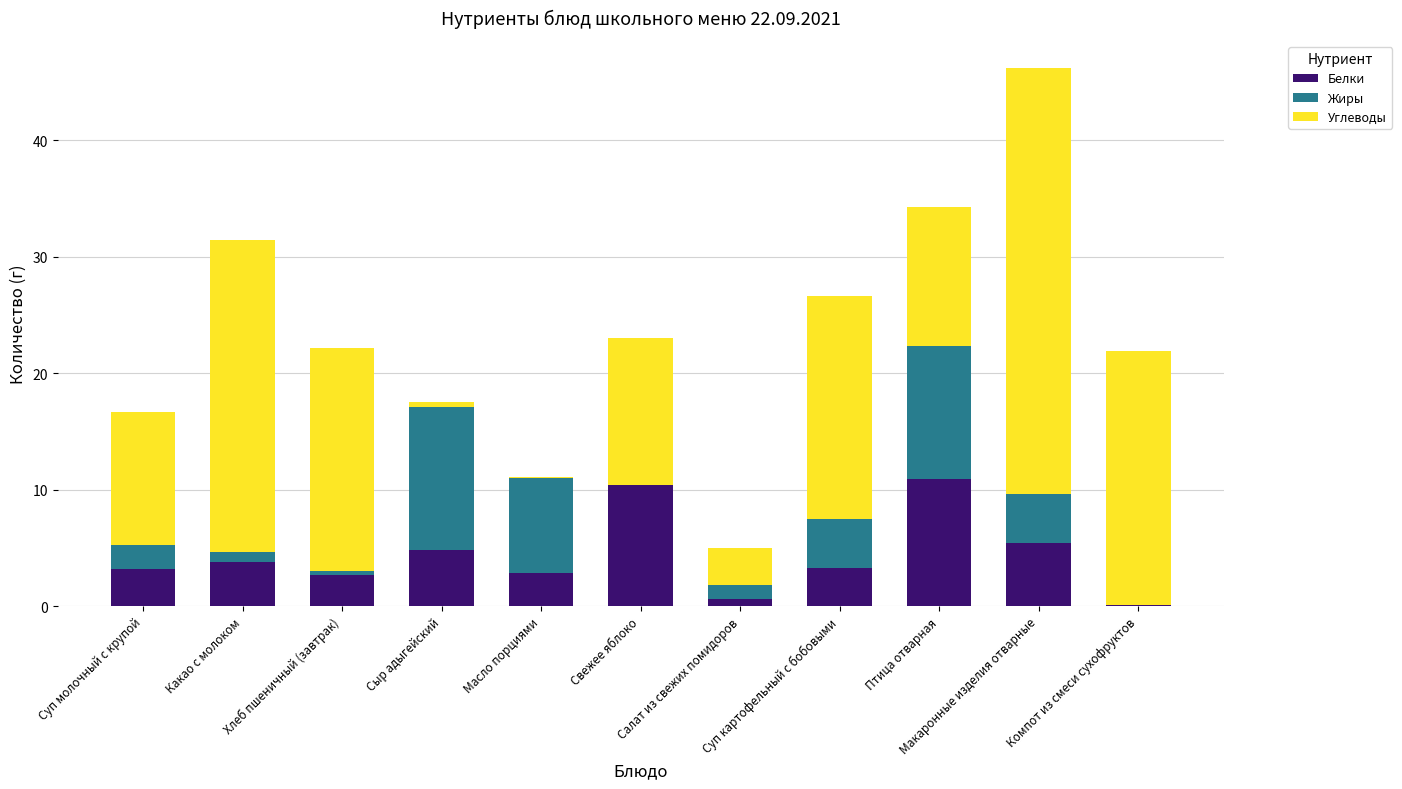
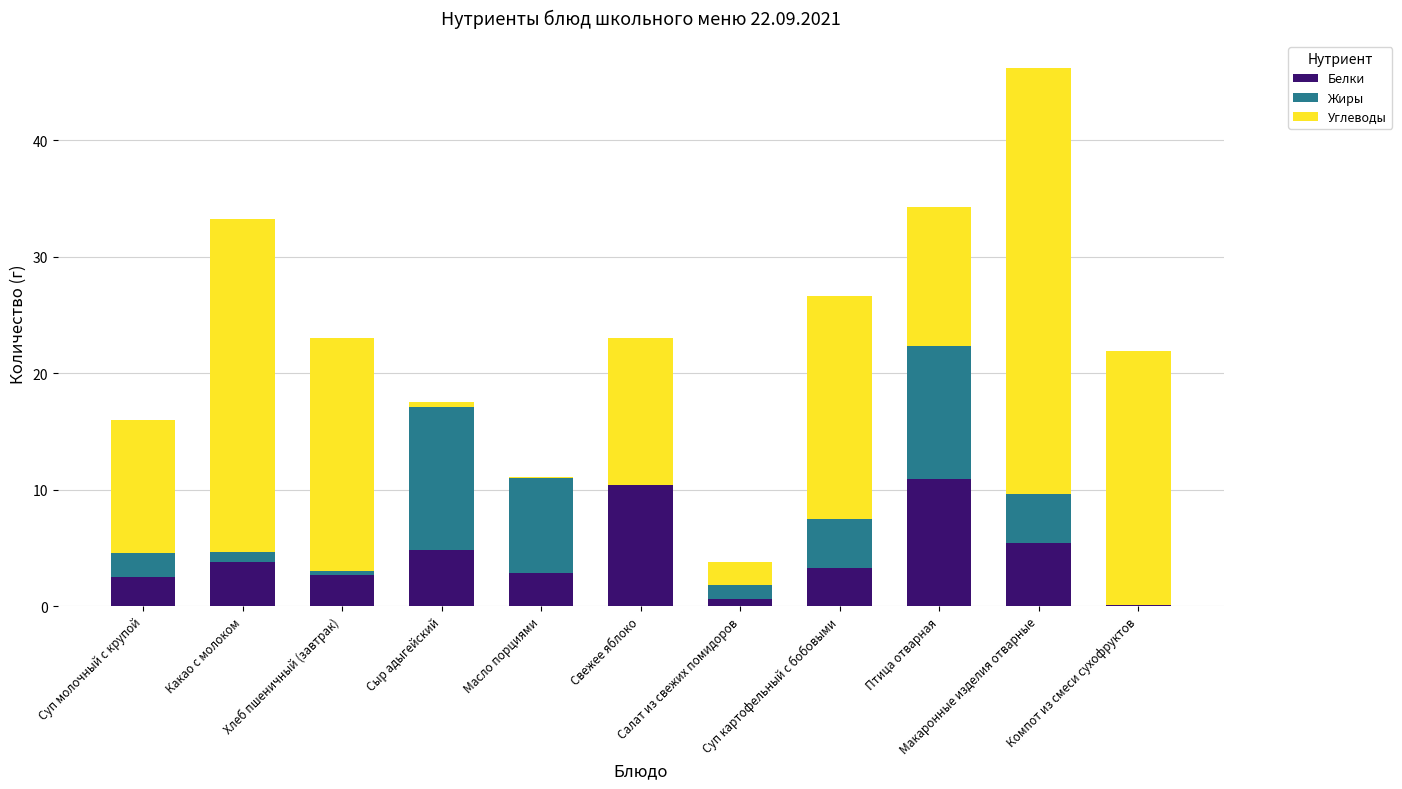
Белки, Суп молочный с крупой: 3.2 -> 2.5
Углеводы, Какао с молоком: 26.7 -> 28.6
Углеводы, Хлеб пшеничный (завтрак): 19.1 -> 20.0
Углеводы, Салат из свежих помидоров: 3.2 -> 2.0
